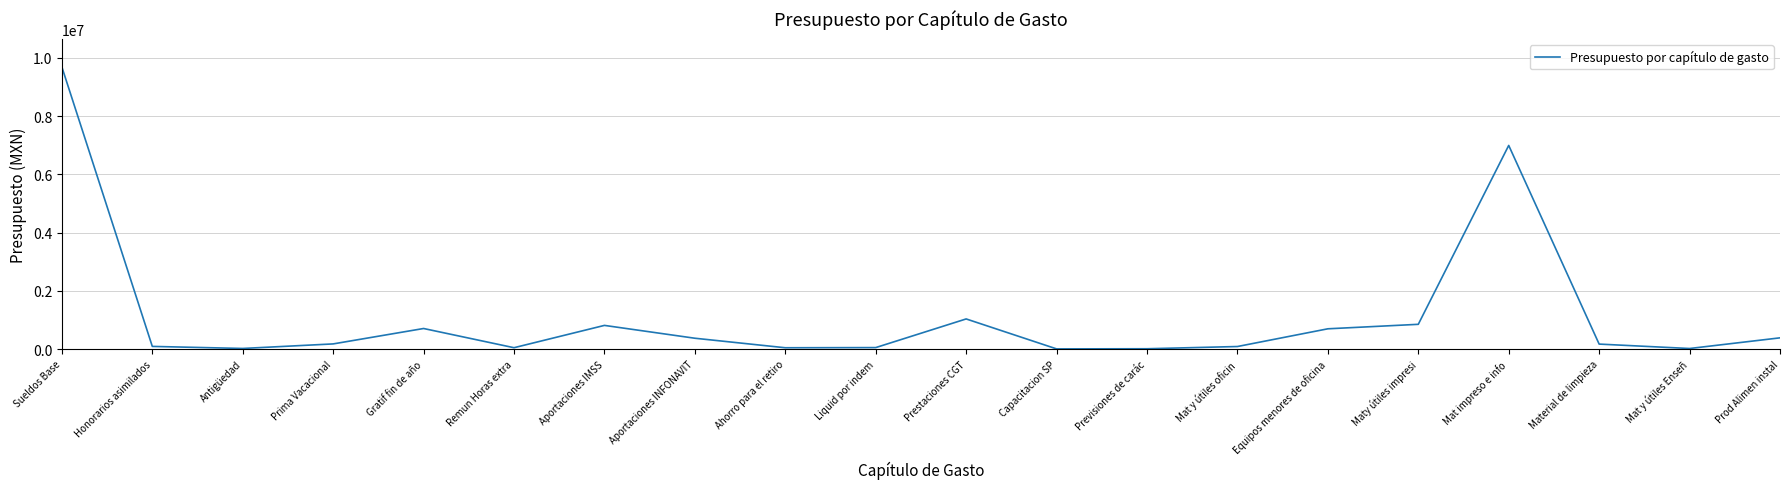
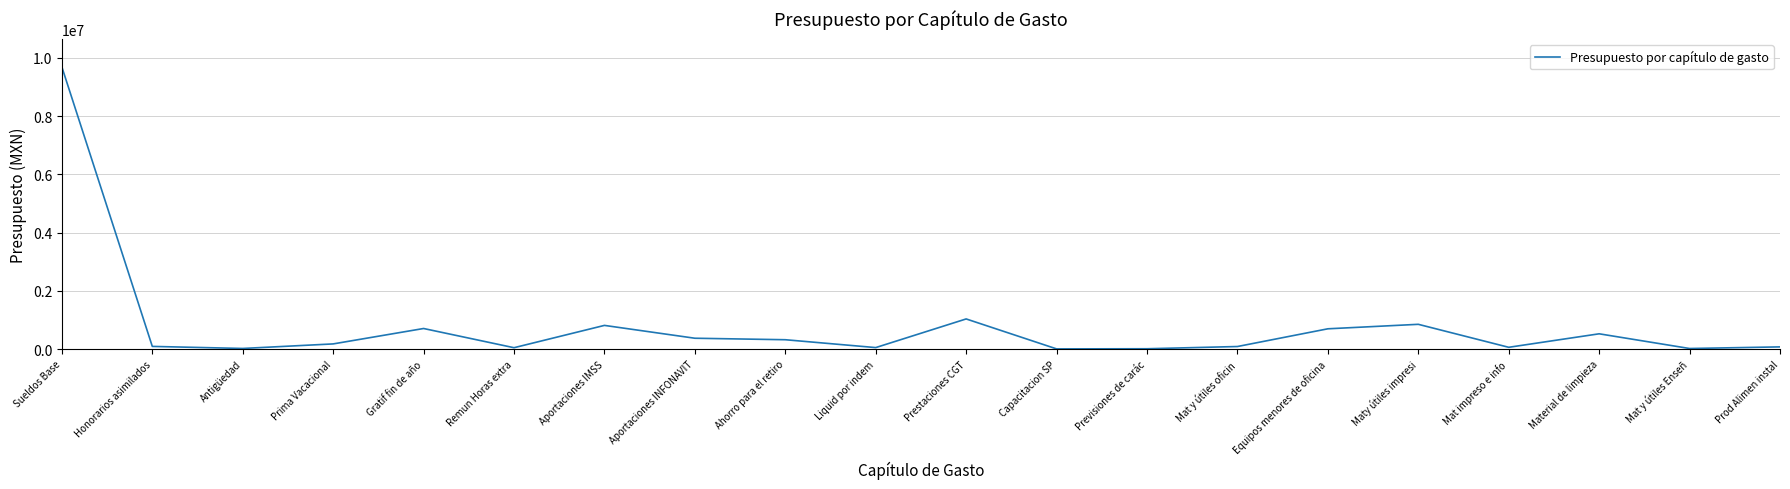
Ahorro para el retiro: 0 -> 300000
Mat impreso e info: 7000000 -> 100000
Material de limpieza: 200000 -> 500000
Prod Alimen instal: 400000 -> 100000
